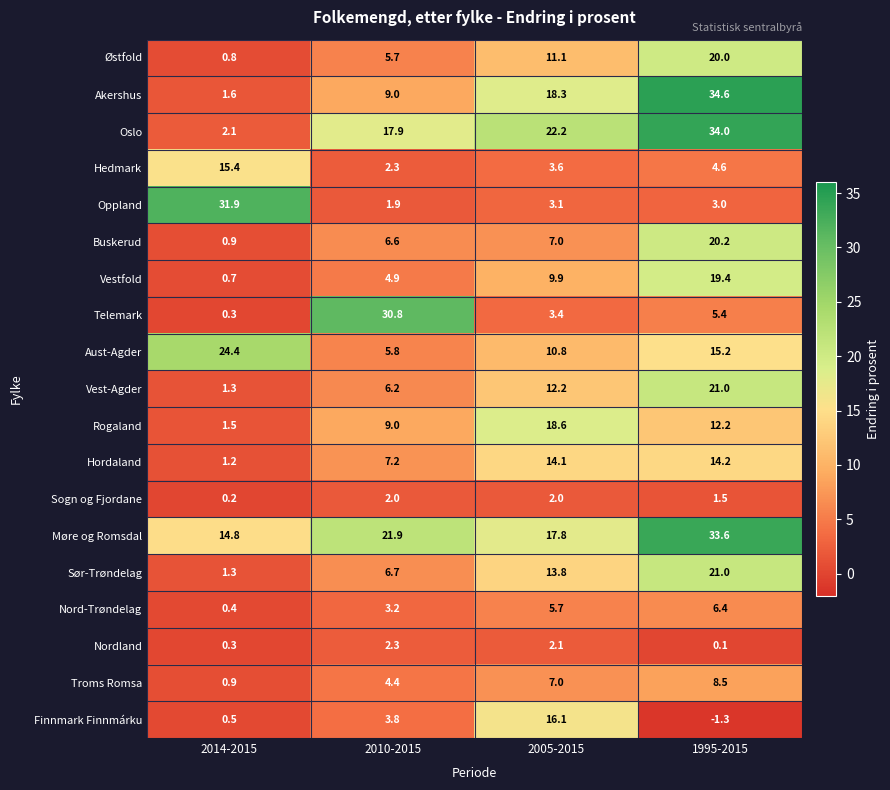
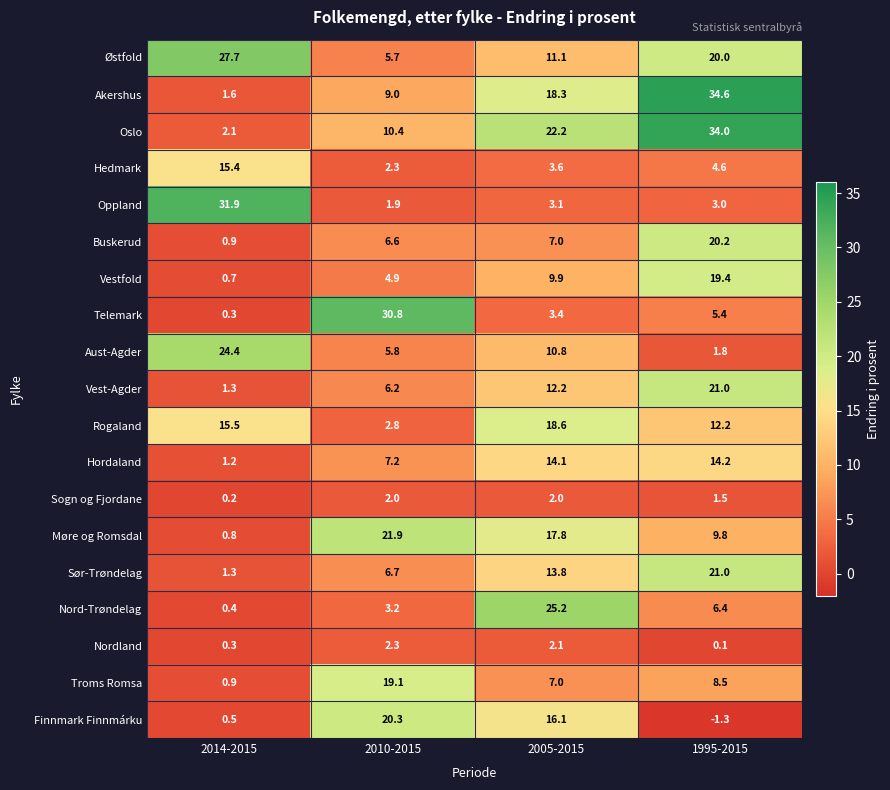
Østfold, 2014-2015: 0.8 -> 27.7
Oslo, 2010-2015: 17.9 -> 10.4
Aust-Agder, 1995-2015: 15.2 -> 1.8
Rogaland, 2014-2015: 1.5 -> 15.5
Rogaland, 2010-2015: 9.0 -> 2.8
Møre og Romsdal, 2014-2015: 14.8 -> 0.8
Møre og Romsdal, 1995-2015: 33.6 -> 9.8
Nord-Trøndelag, 2005-2015: 5.7 -> 25.2
Troms Romsa, 2010-2015: 4.4 -> 19.1
Finnmark Finnmárku, 2010-2015: 3.8 -> 20.3
